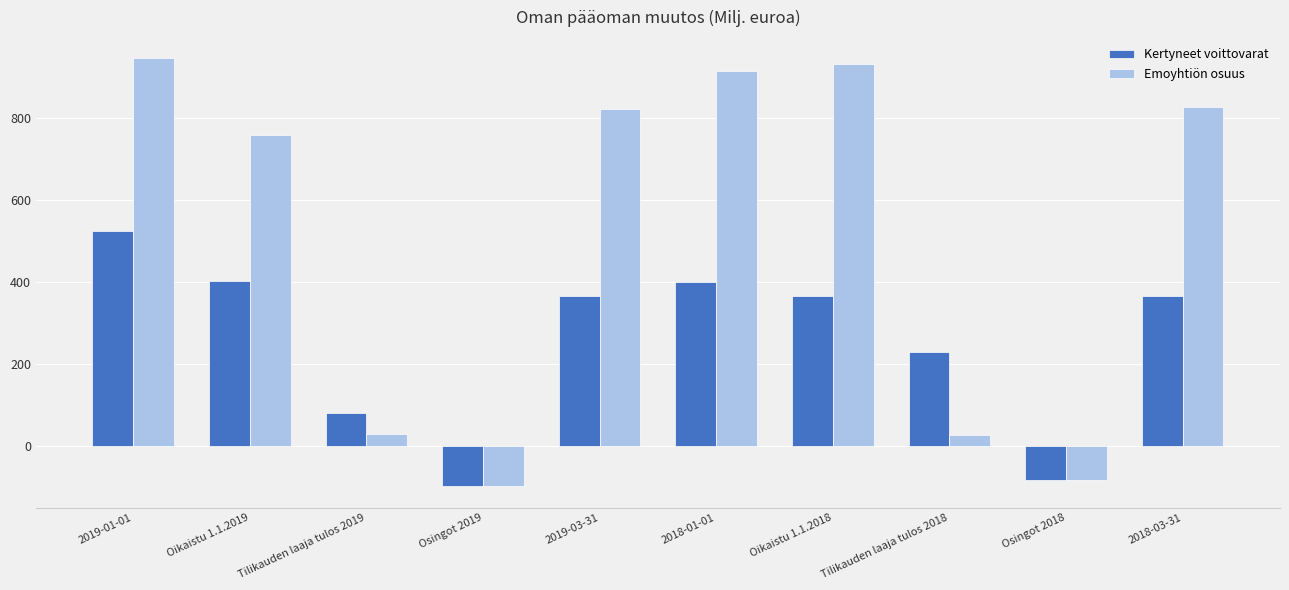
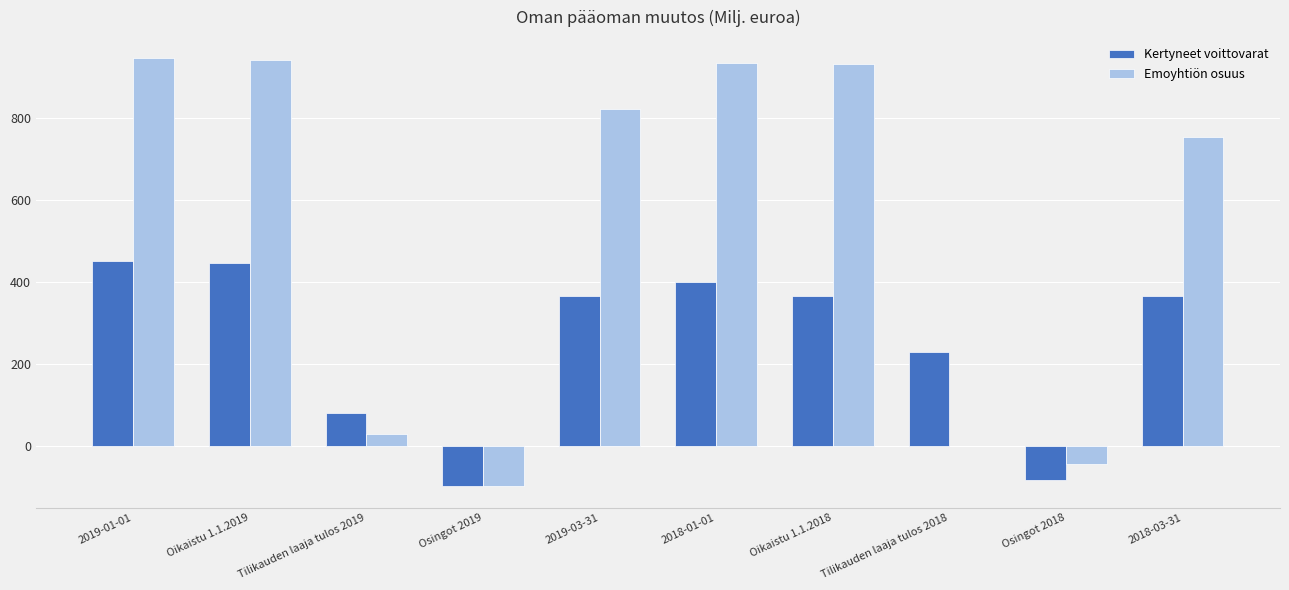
Kertyneet voittovarat, 2019-01-01: 520 -> 450
Kertyneet voittovarat, Oikaistu 1.1.2019: 400 -> 450
Emoyhtiön osuus, Oikaistu 1.1.2019: 760 -> 940
Emoyhtiön osuus, 2018-01-01: 910 -> 930
Emoyhtiön osuus, Tilikauden laaja tulos 2018: 30 -> 0
Emoyhtiön osuus, Osingot 2018: -80 -> -40
Emoyhtiön osuus, 2018-03-31: 830 -> 750
